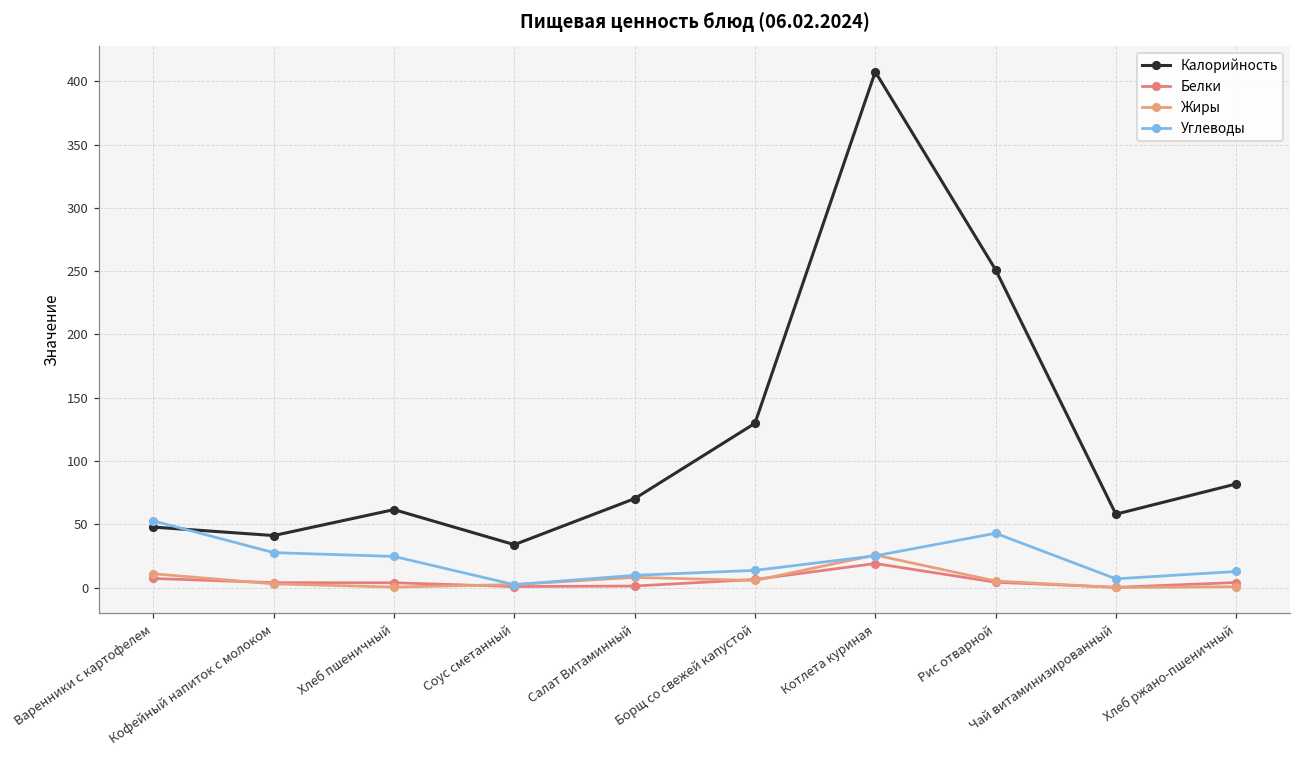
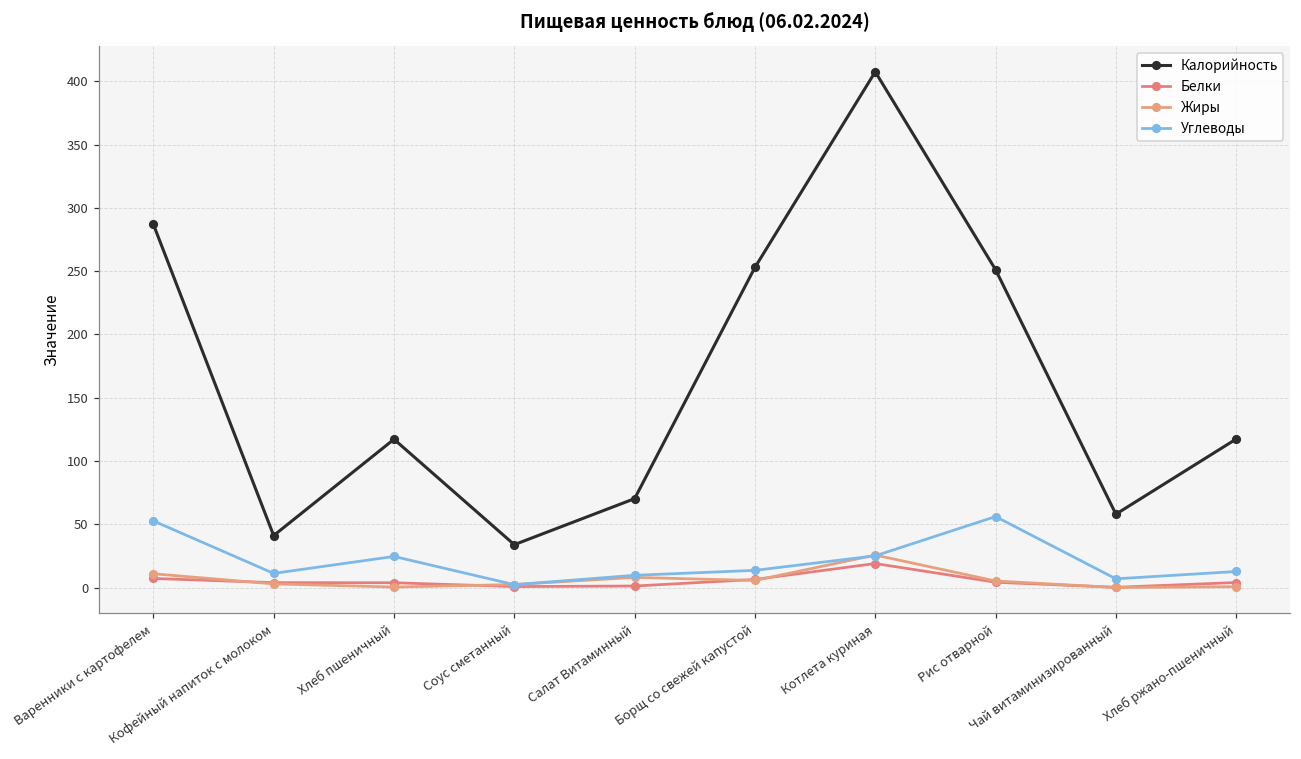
Калорийность, Варенники с картофелем: 48 -> 287
Углеводы, Кофейный напиток с молоком: 28 -> 11
Калорийность, Хлеб пшеничный: 62 -> 117
Калорийность, Борщ со свежей капустой: 130 -> 253
Углеводы, Рис отварной: 43 -> 56
Калорийность, Хлеб ржано-пшеничный: 82 -> 117
